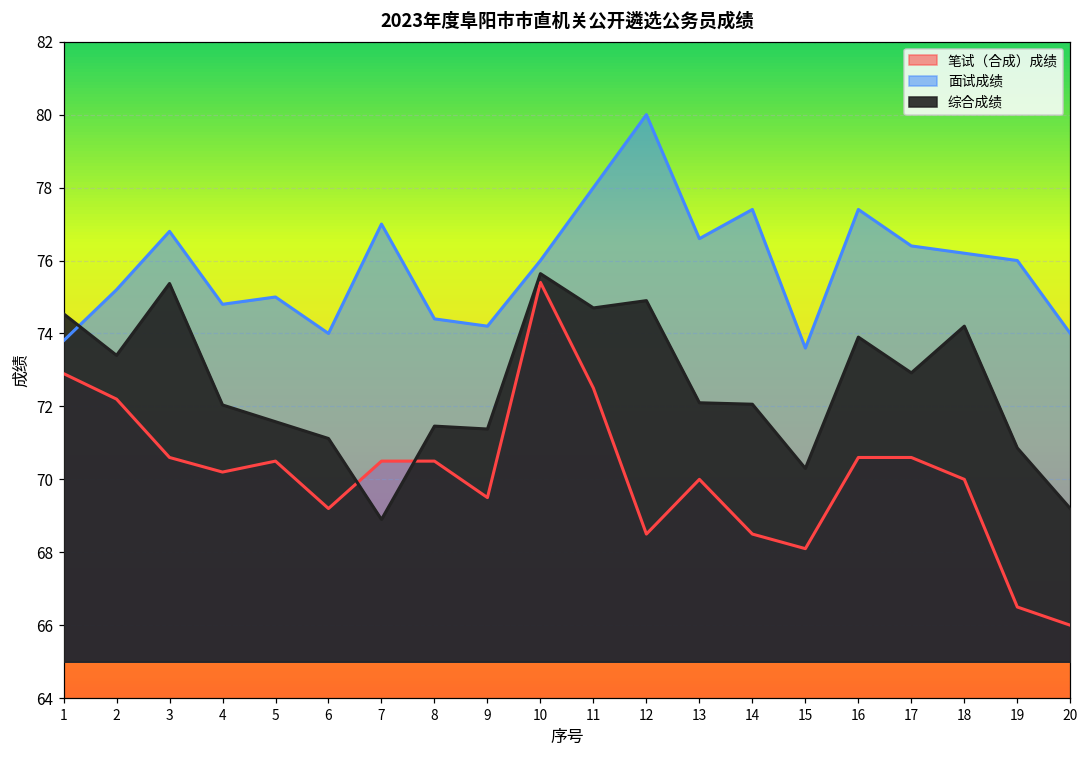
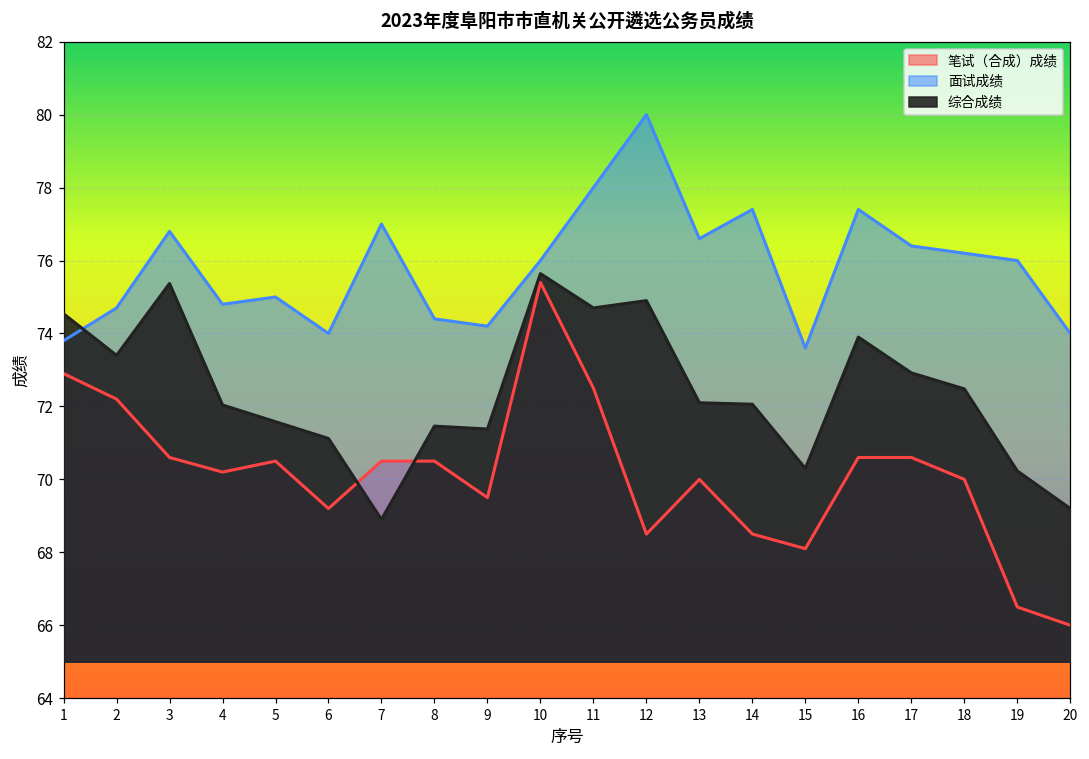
面试成绩, 2: 75.2 -> 74.7
综合成绩, 18: 74.2 -> 72.5
综合成绩, 19: 70.9 -> 70.2
